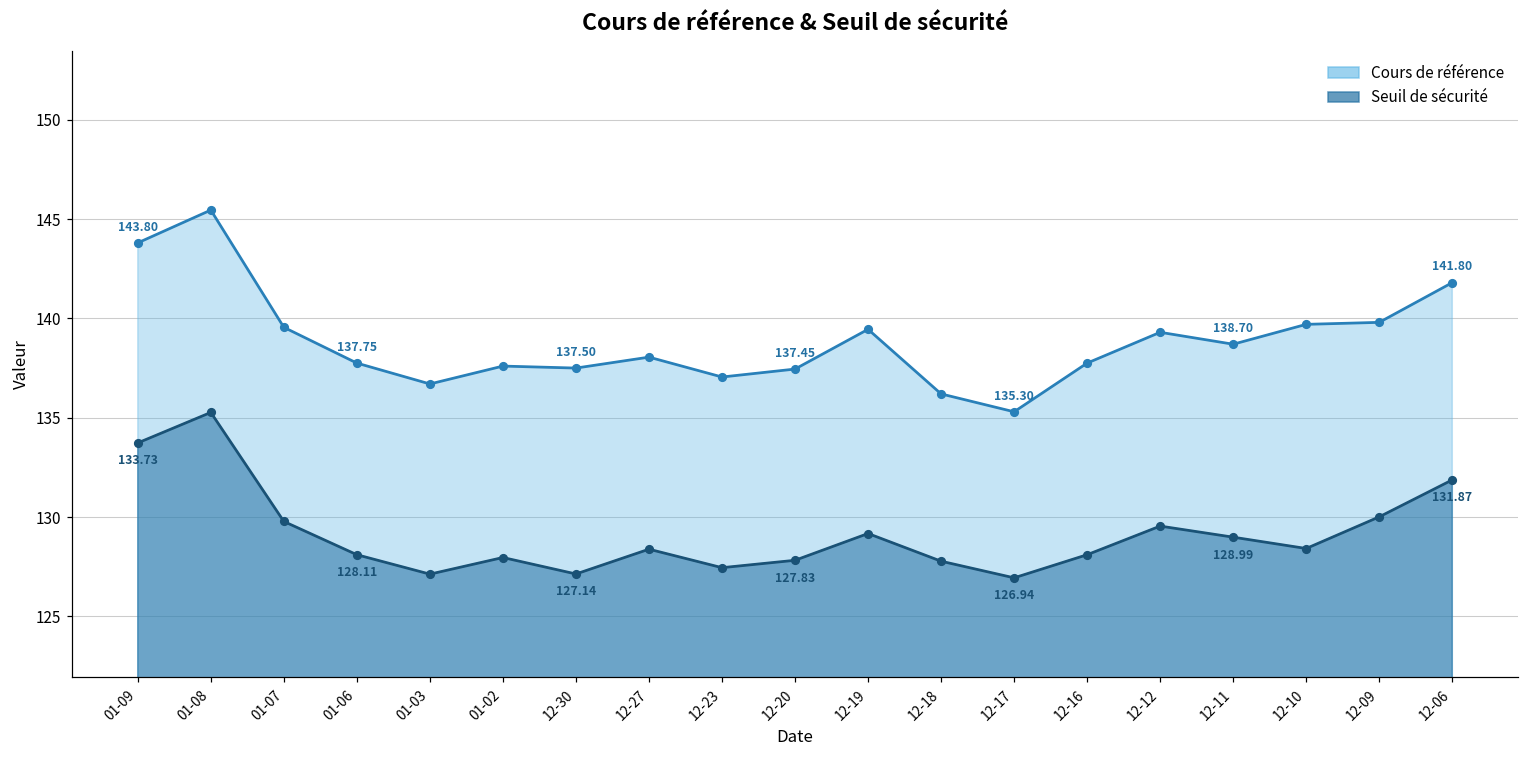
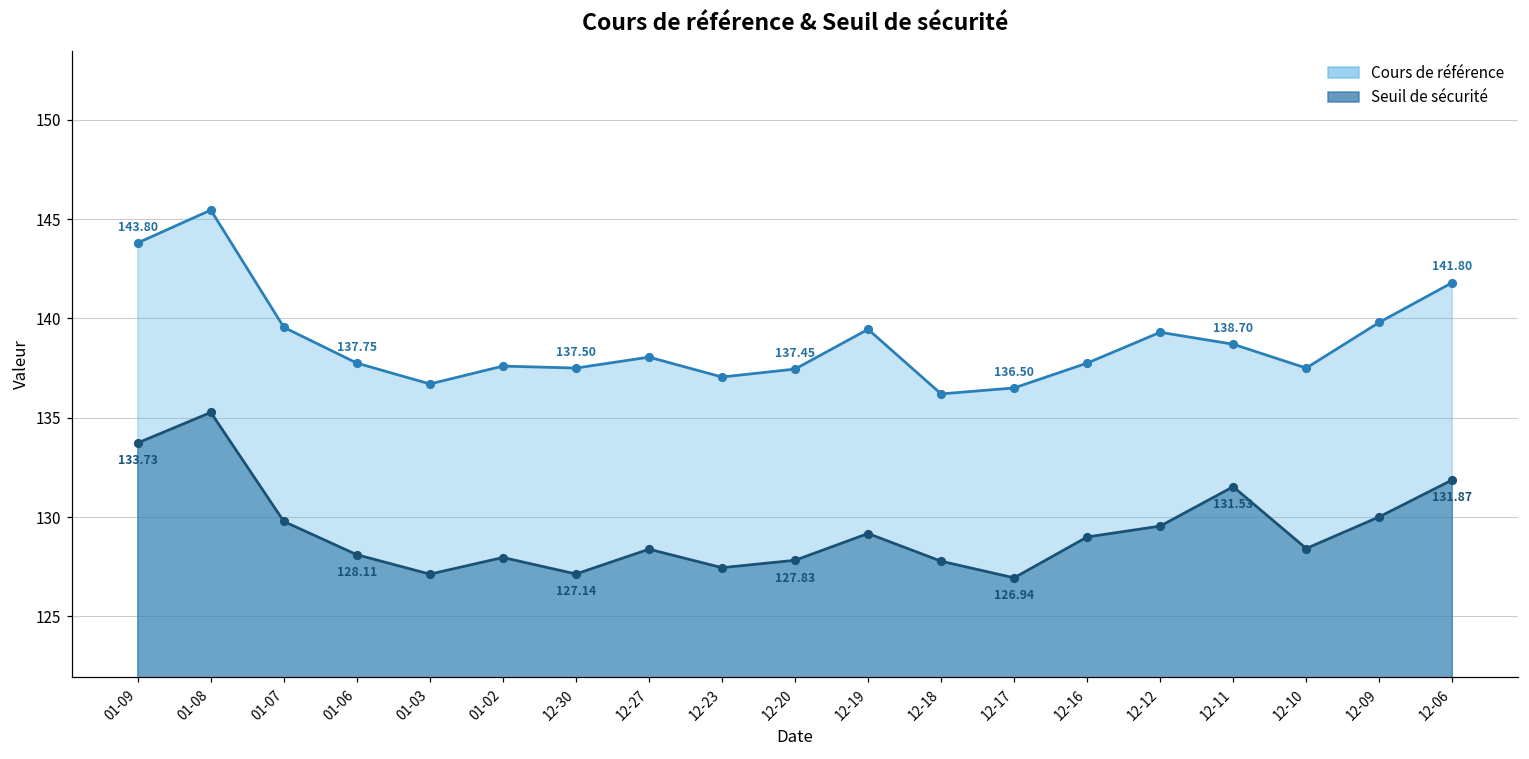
Cours de référence, 12-17: 135.30 -> 136.50
Seuil de sécurité, 12-16: 128.1 -> 129.0
Seuil de sécurité, 12-11: 128.99 -> 131.53
Cours de référence, 12-10: 139.7 -> 137.5
